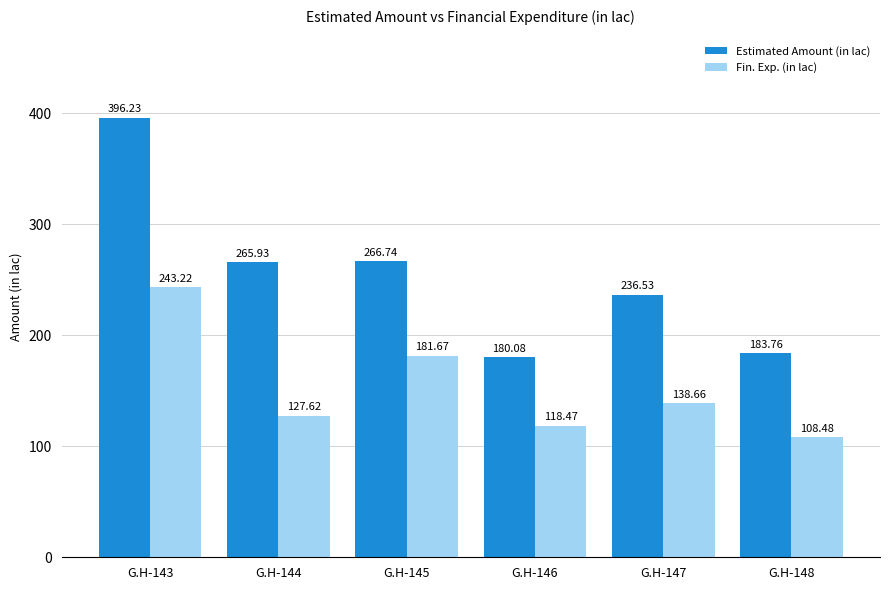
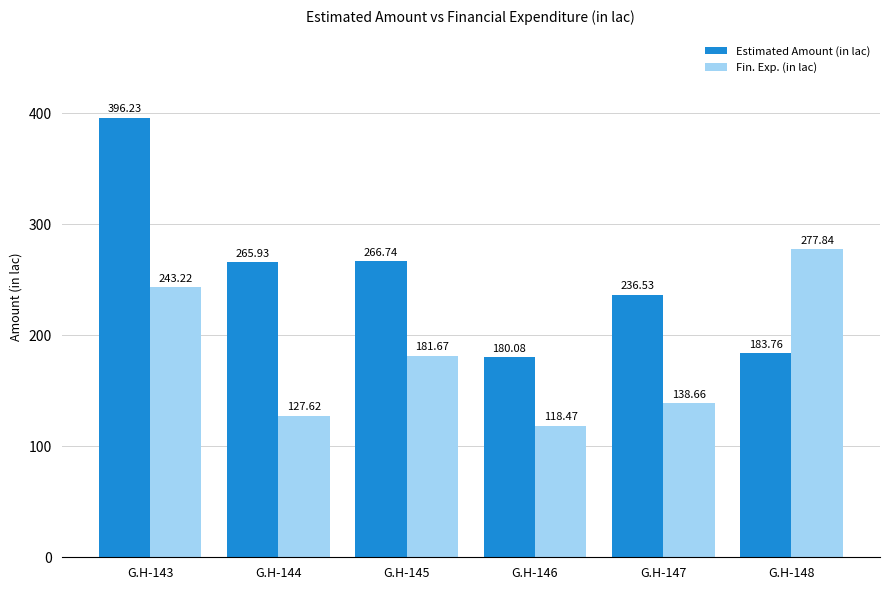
Fin. Exp. (in lac), G.H-148: 108.48 -> 277.84
